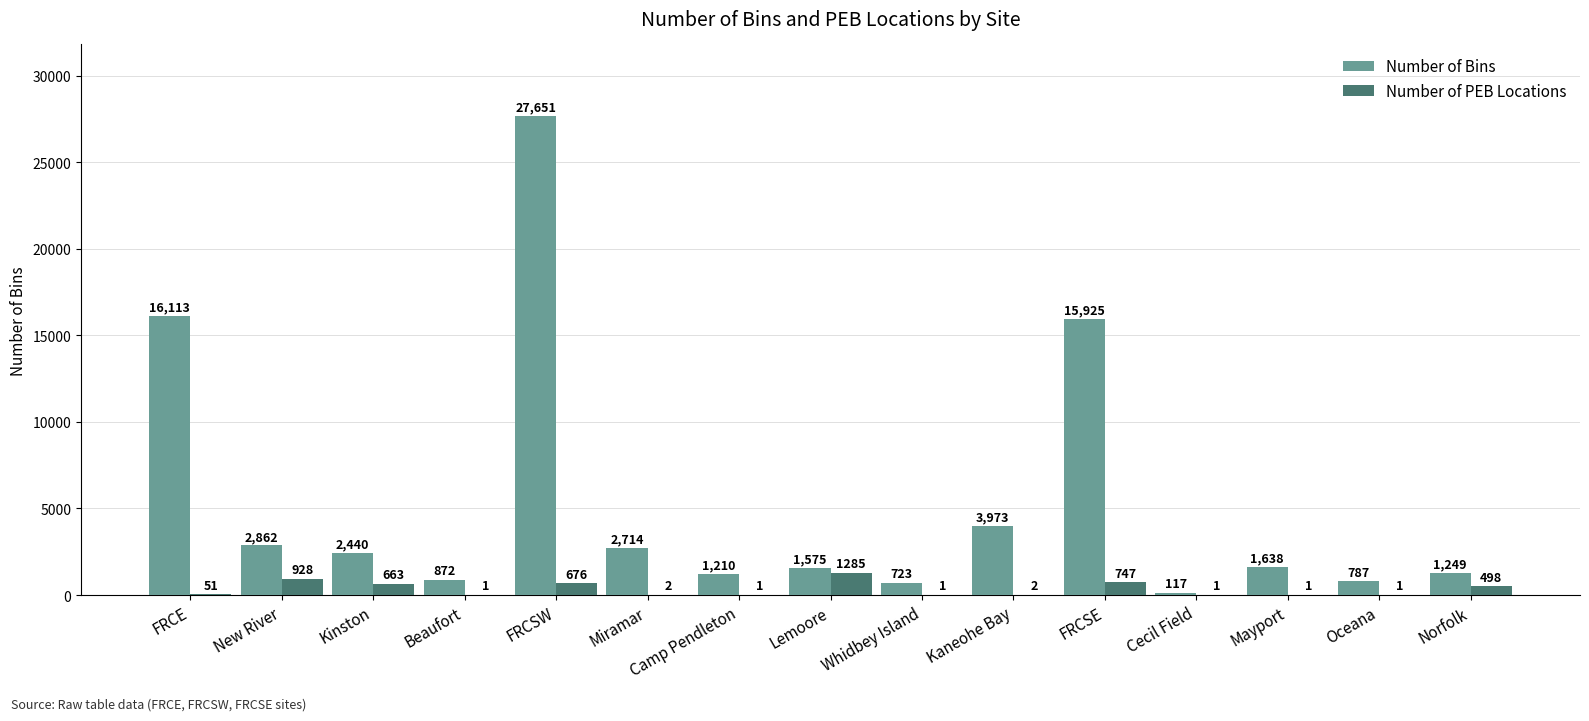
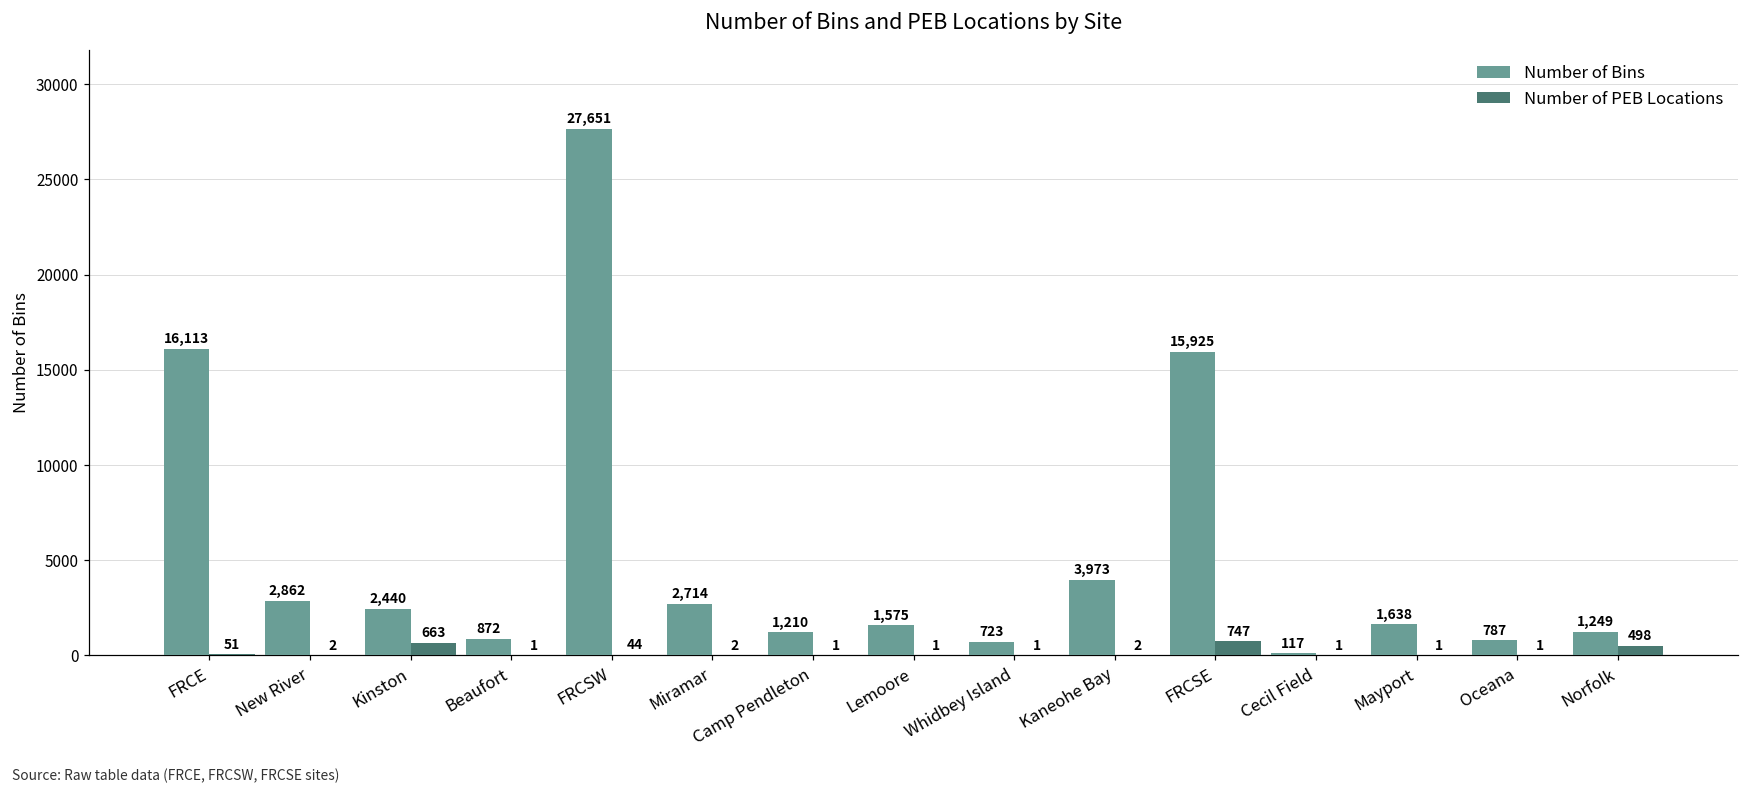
Number of PEB Locations, New River: 928 -> 2
Number of PEB Locations, FRCSW: 676 -> 44
Number of PEB Locations, Lemoore: 1285 -> 1
